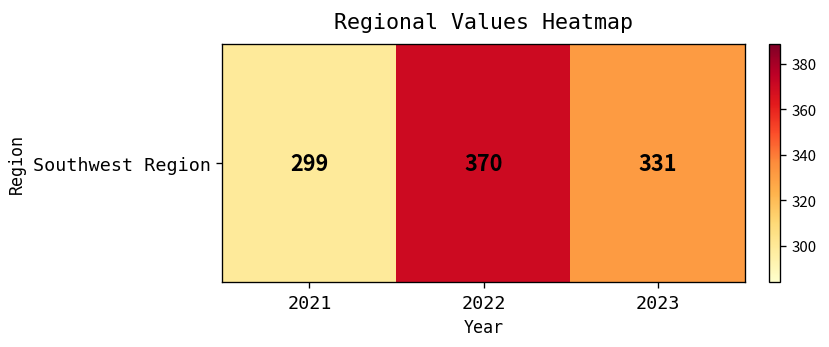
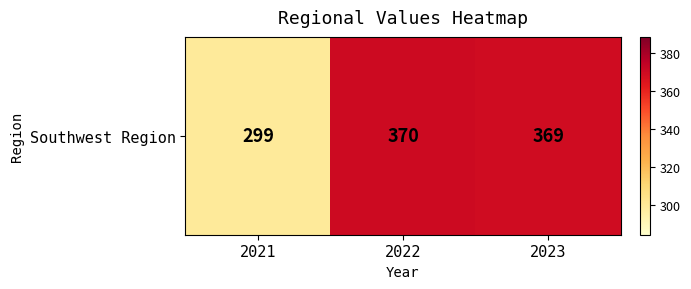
Southwest Region, 2023: 331 -> 369
